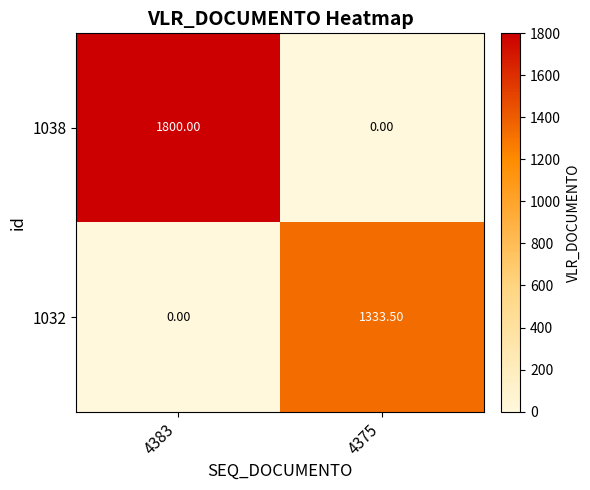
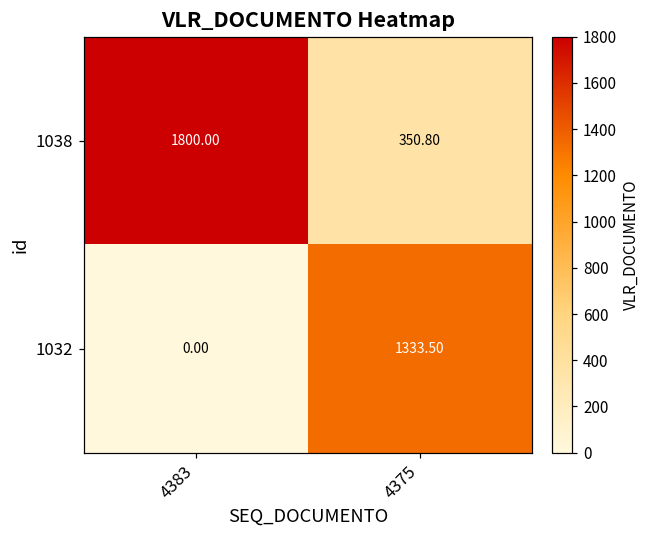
1038, 4375: 0.00 -> 350.80
